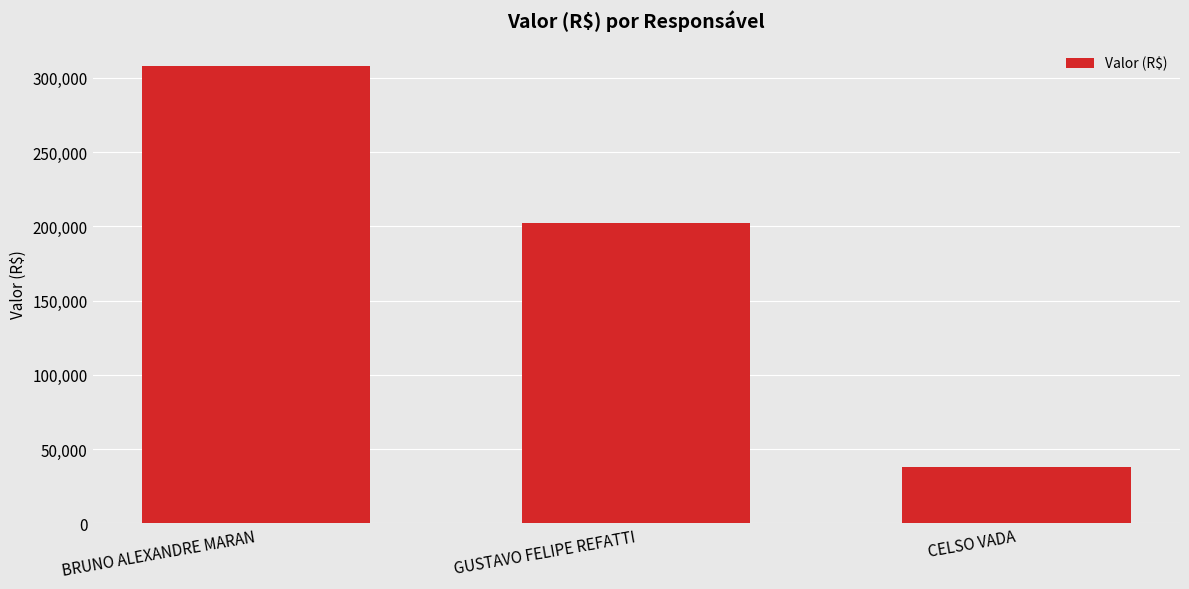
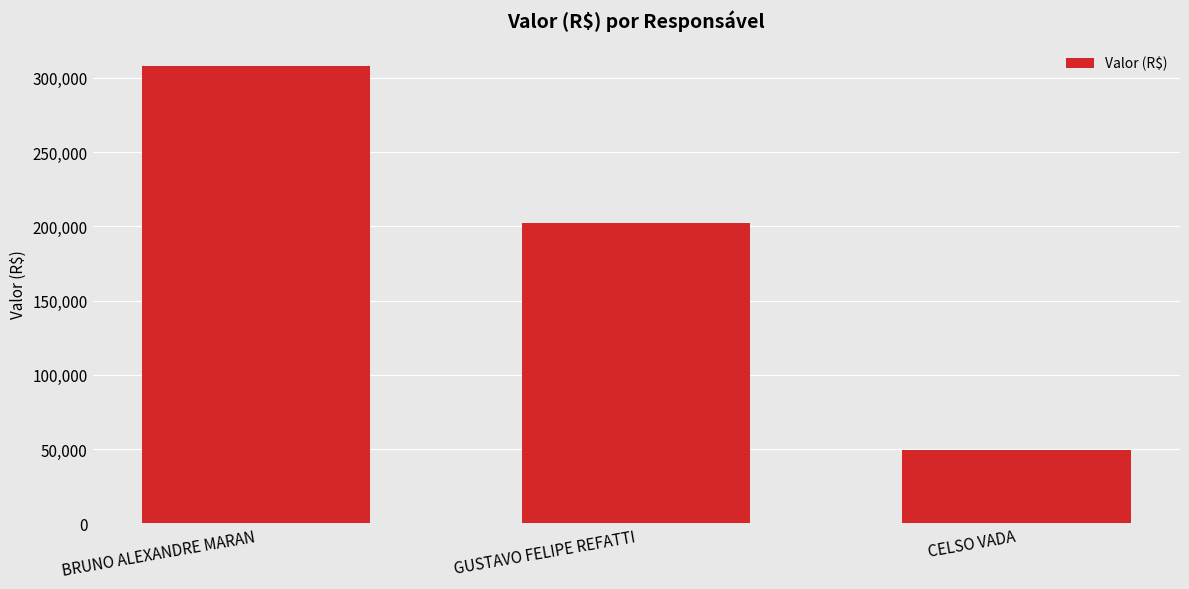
CELSO VADA: 38,000 -> 49,000
